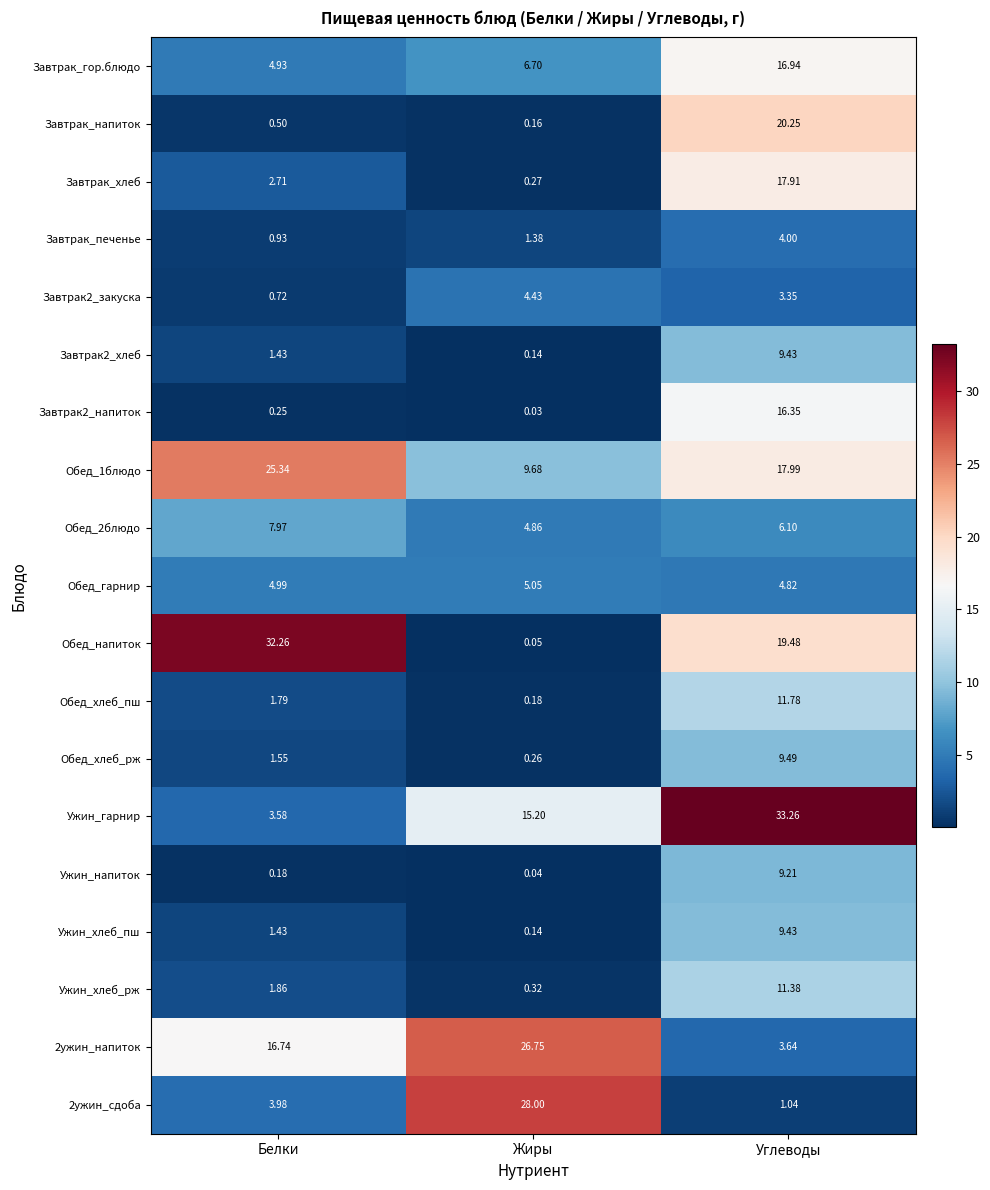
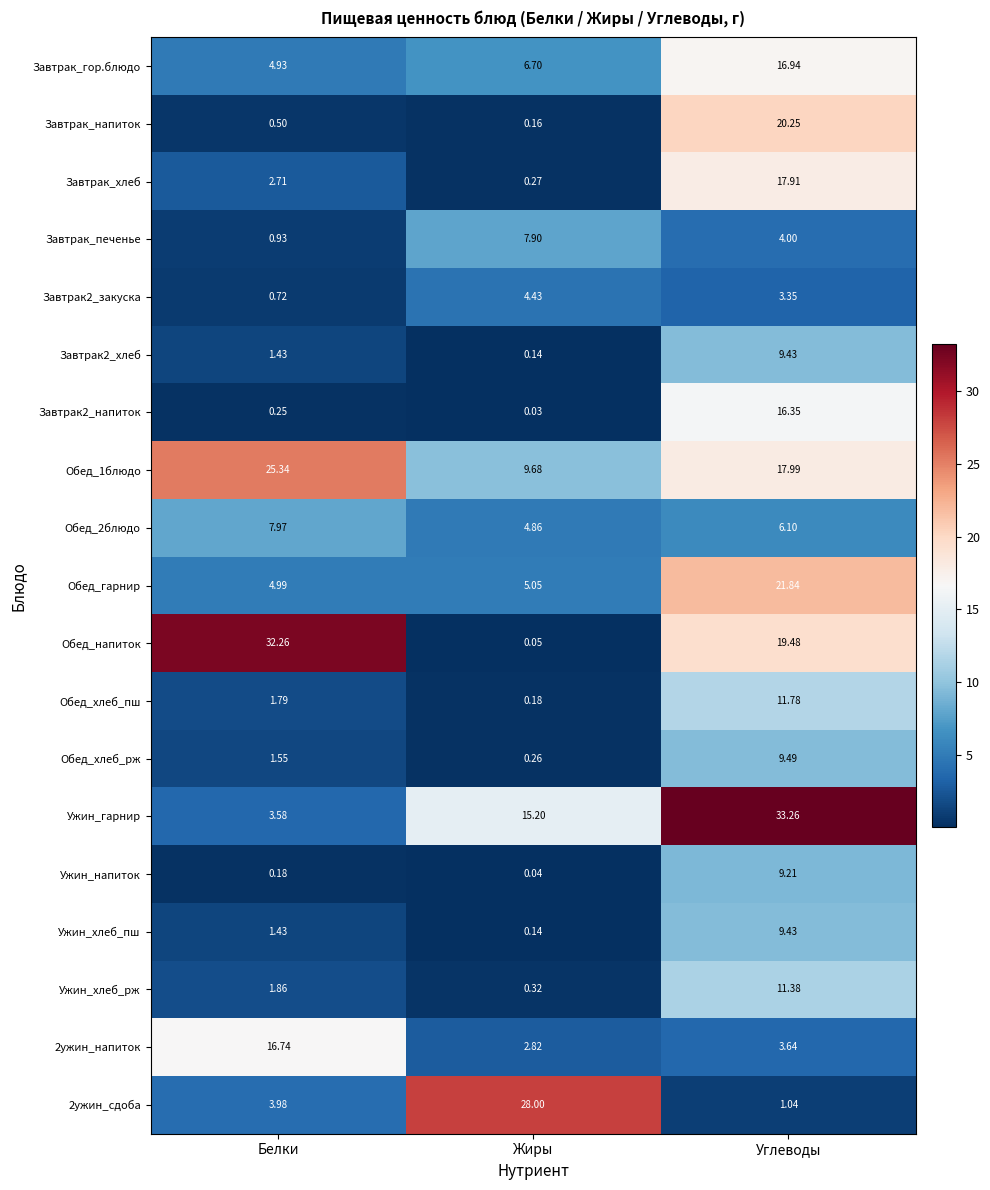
Завтрак_печенье, Жиры: 1.38 -> 7.90
Обед_гарнир, Углеводы: 4.82 -> 21.84
2ужин_напиток, Жиры: 26.75 -> 2.82
